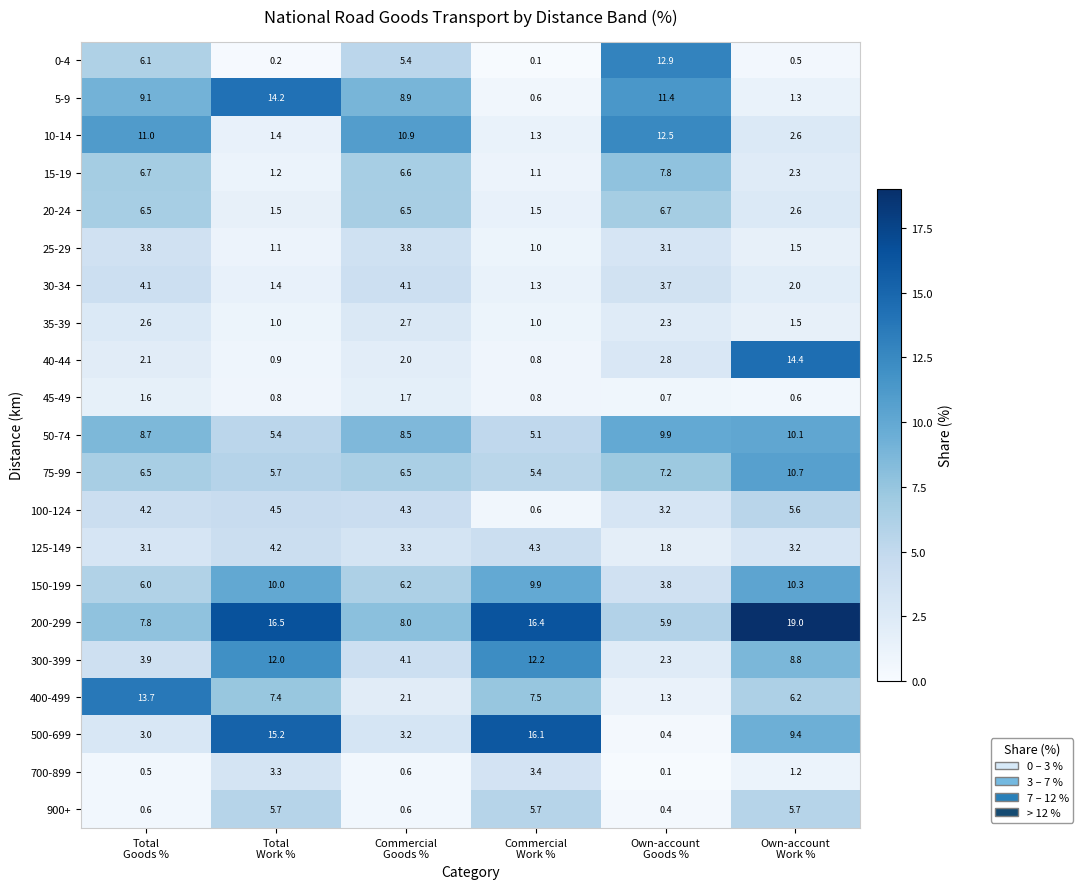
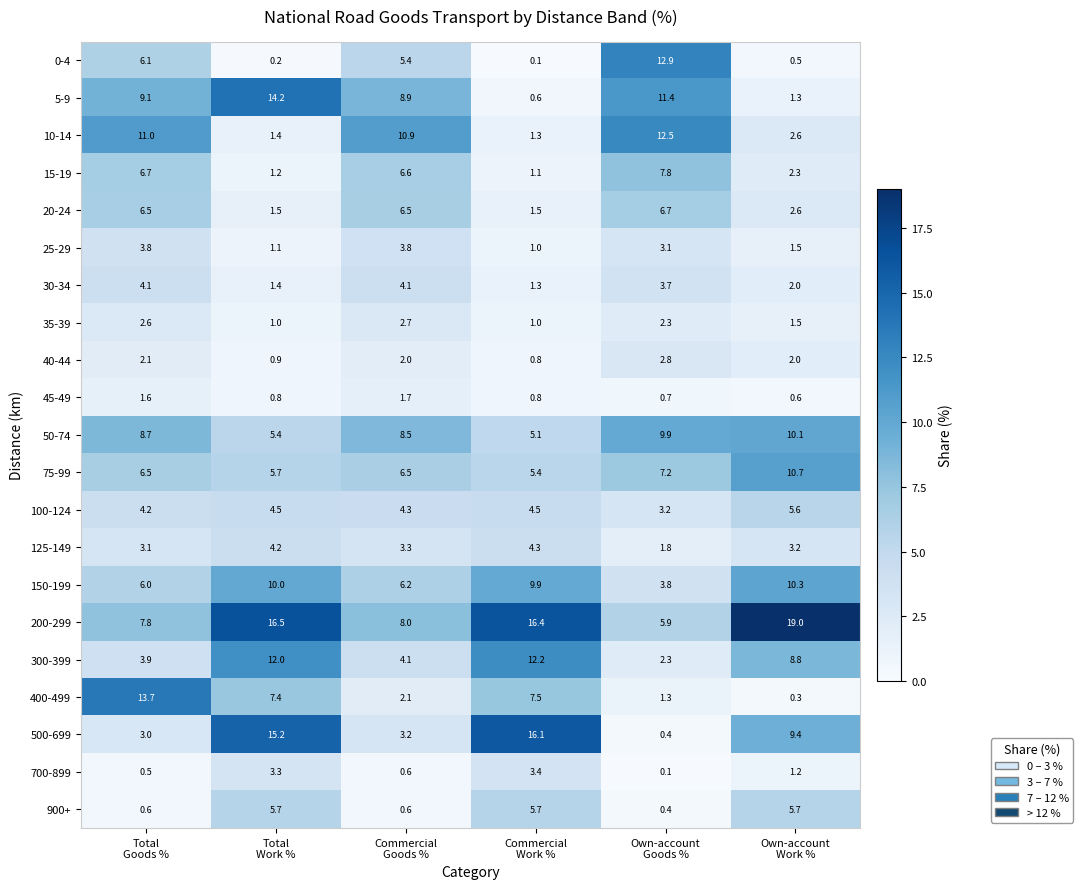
40-44, Own-account Work %: 14.4 -> 2.0
100-124, Commercial Work %: 0.6 -> 4.5
400-499, Own-account Work %: 6.2 -> 0.3
